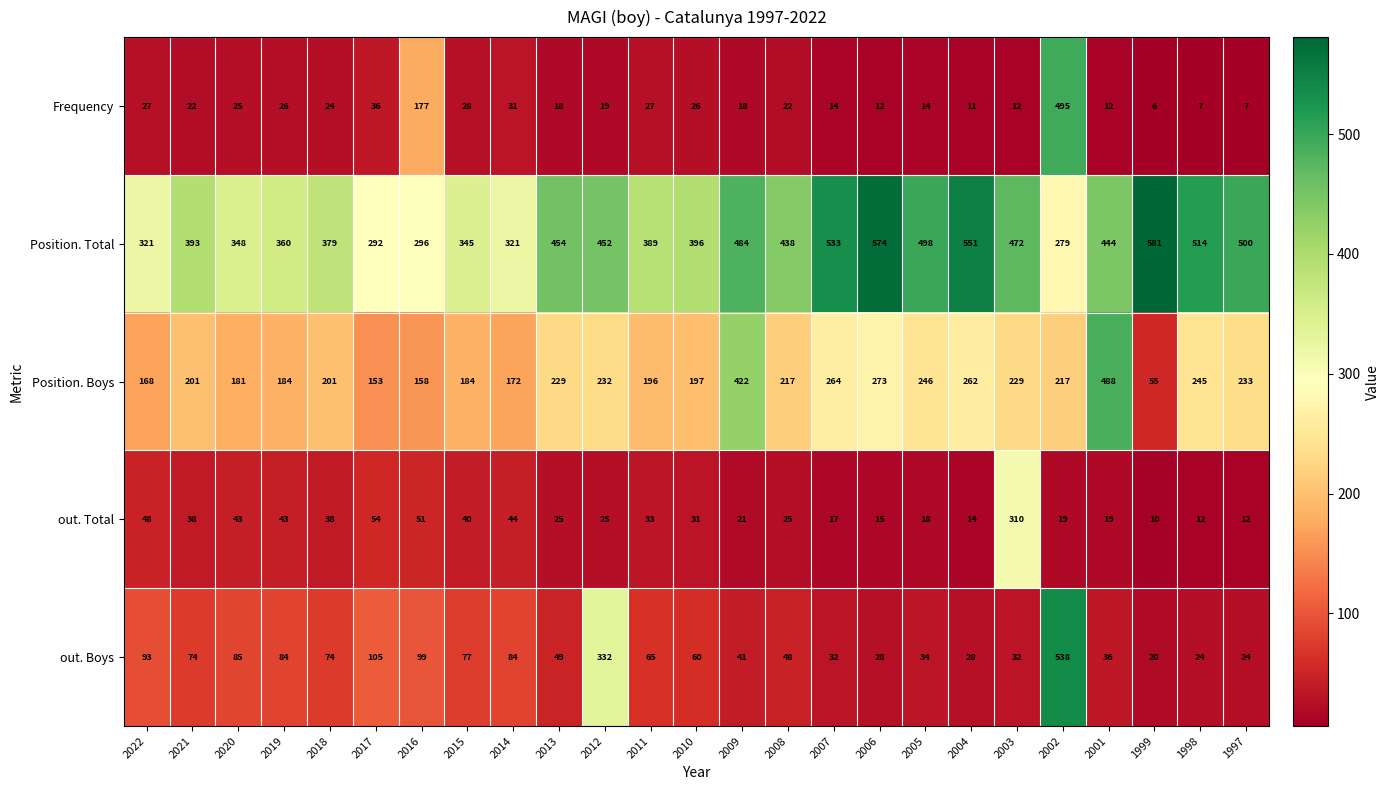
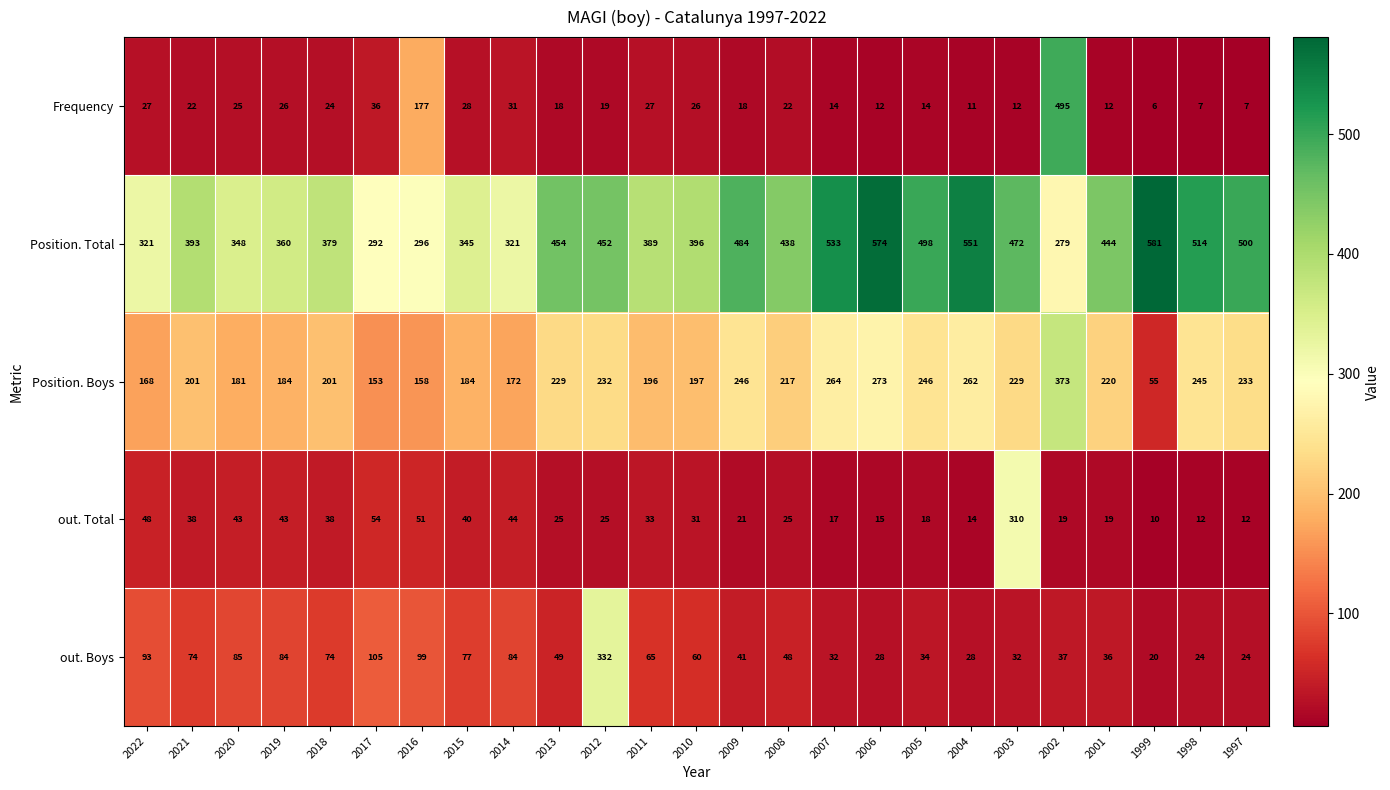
Position. Boys, 2009: 422 -> 246
Position. Boys, 2002: 217 -> 373
Position. Boys, 2001: 488 -> 220
out. Boys, 2002: 538 -> 37
